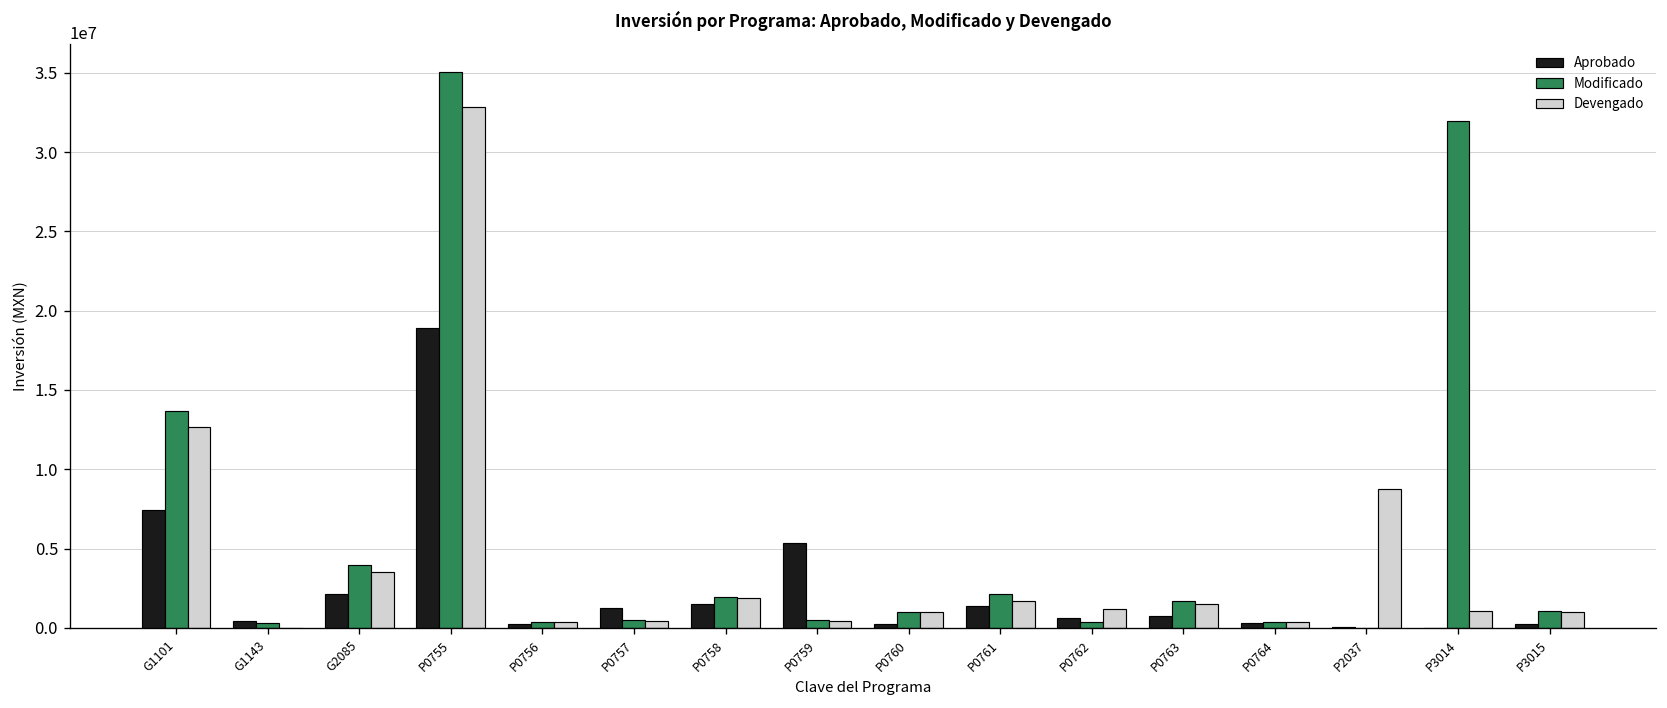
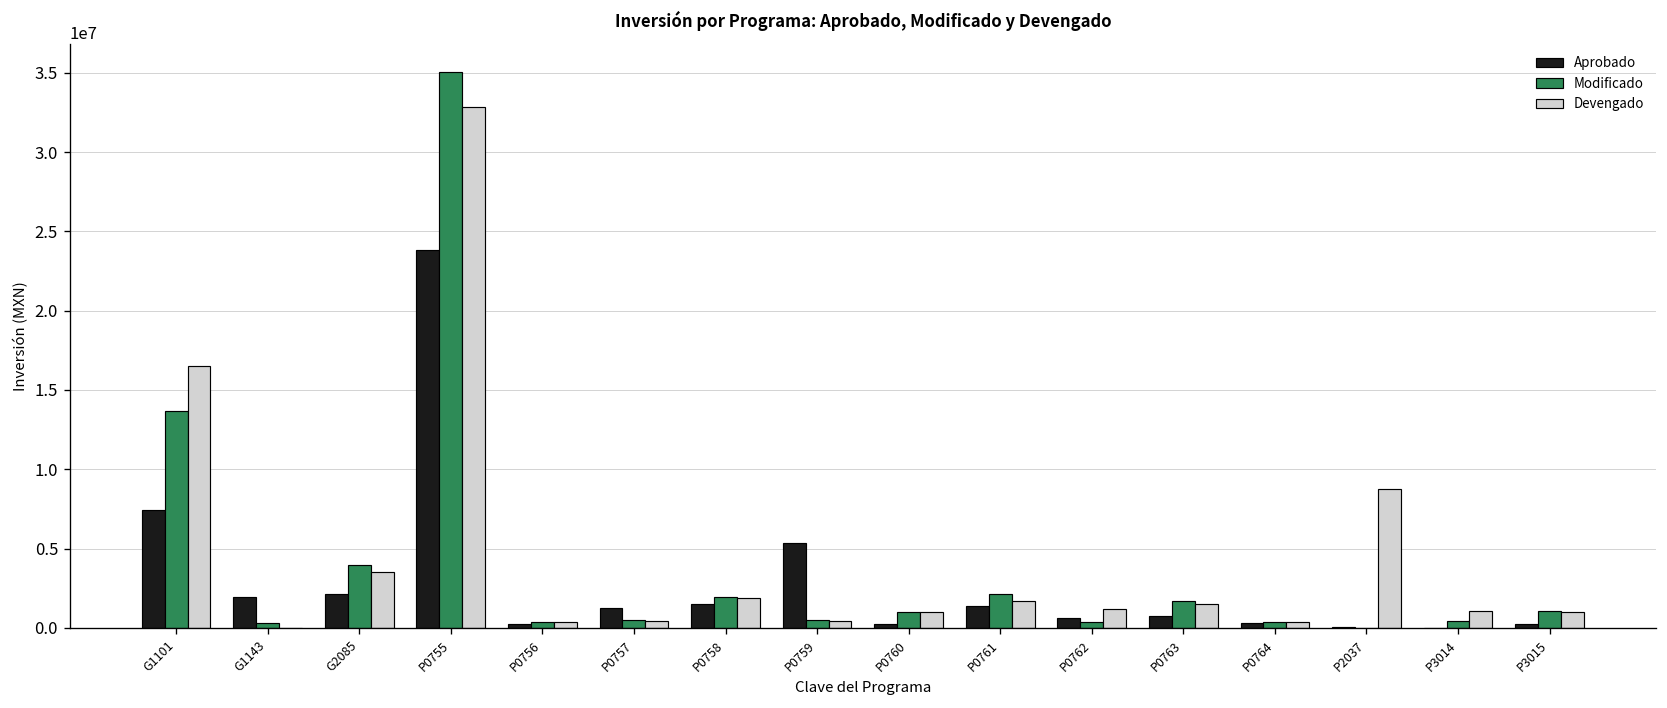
Devengado, G1101: 12700000 -> 16500000
Aprobado, G1143: 400000 -> 1900000
Aprobado, P0755: 18900000 -> 23800000
Modificado, P3014: 32000000 -> 400000
